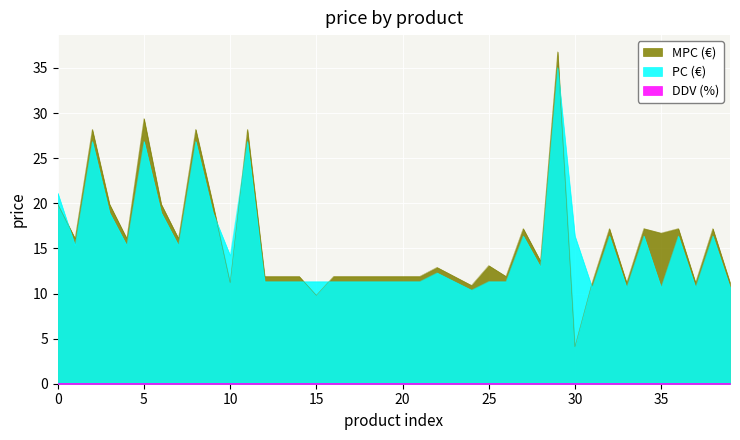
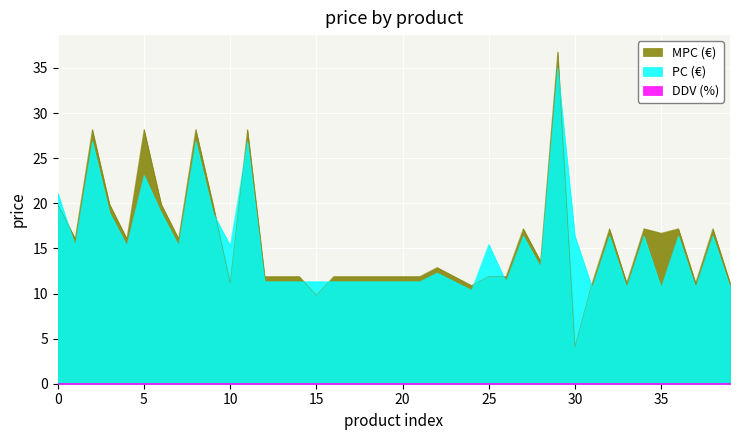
MPC (€), 5: 29 -> 28
PC (€), 5: 27 -> 23
PC (€), 10: 14 -> 15
MPC (€), 25: 13 -> 12
PC (€), 25: 11 -> 15
